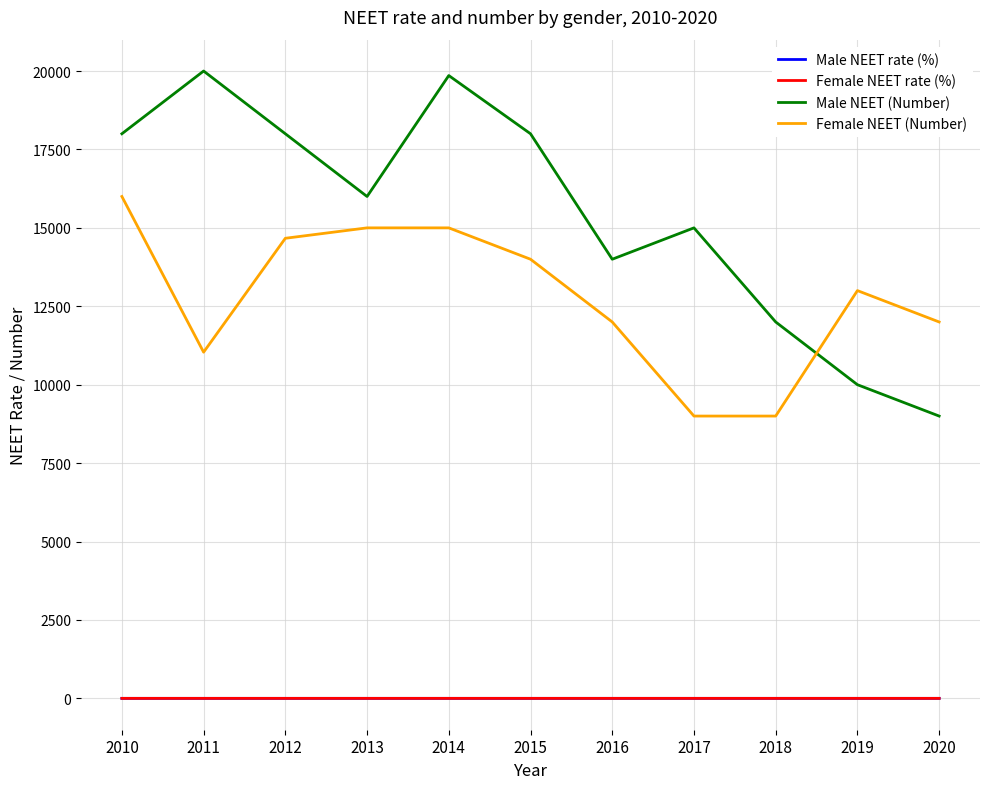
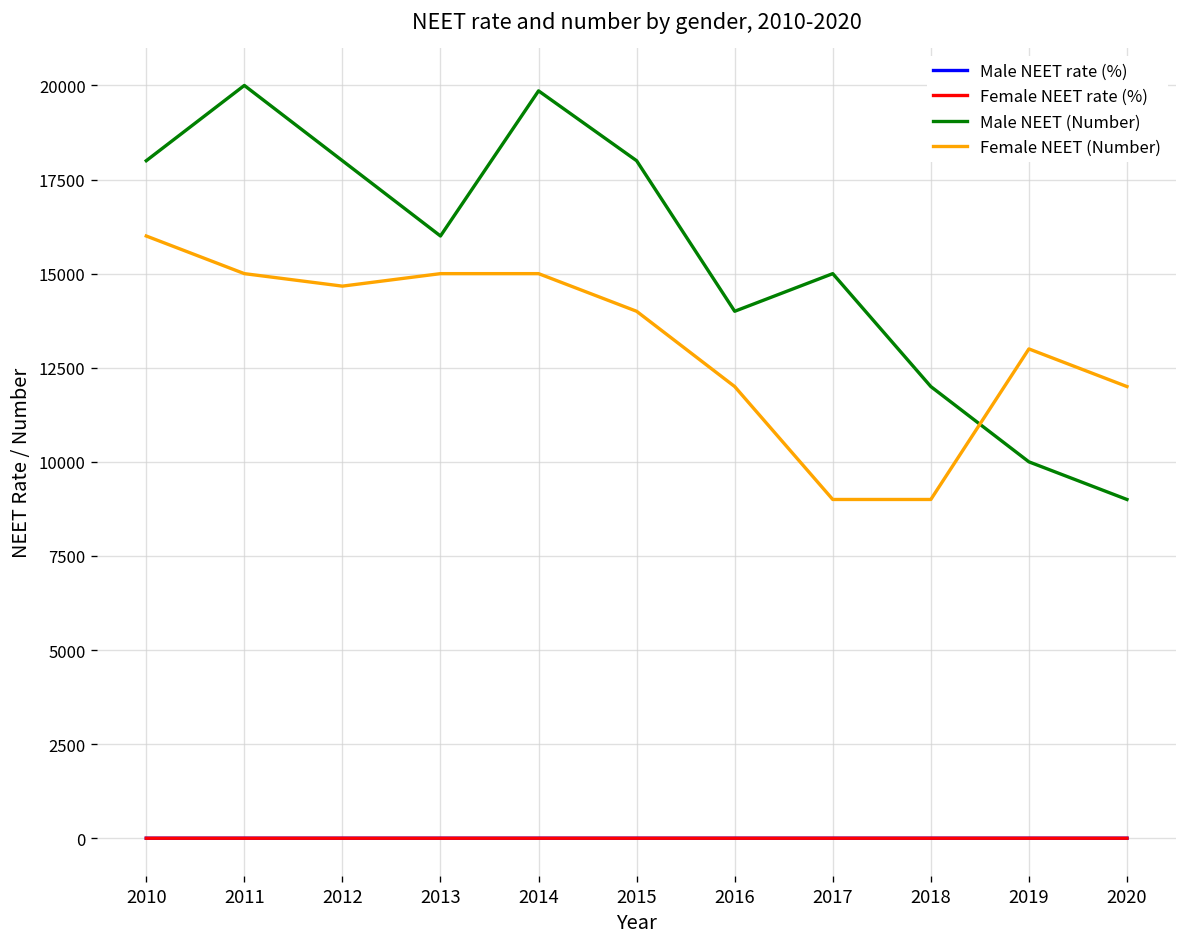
Female NEET (Number), 2011: 11000 -> 15000
